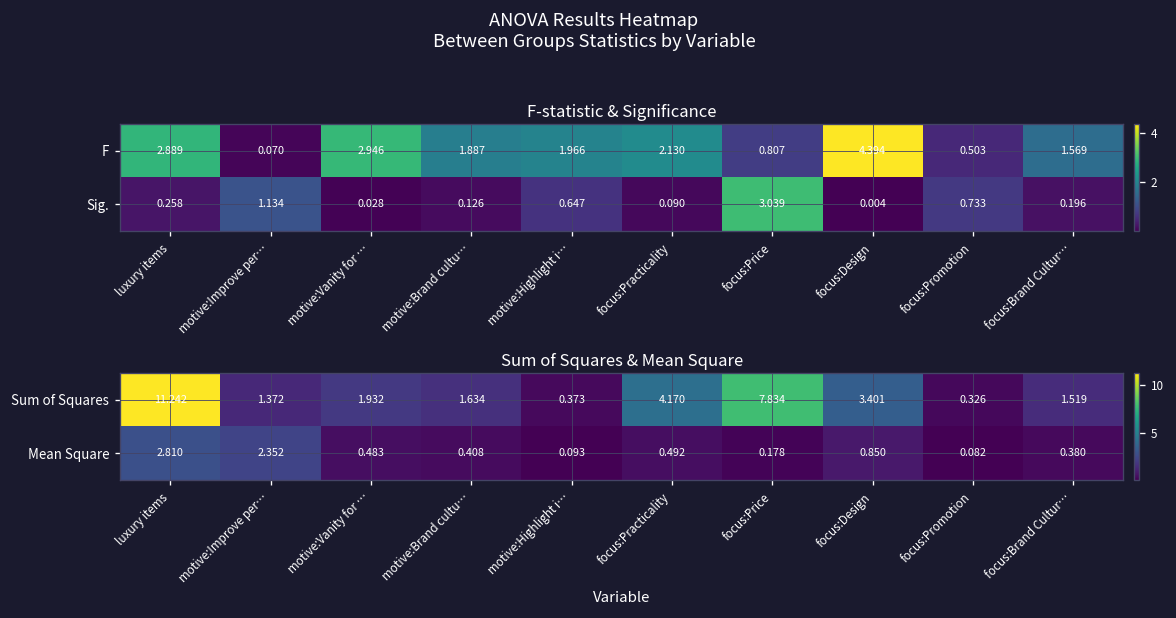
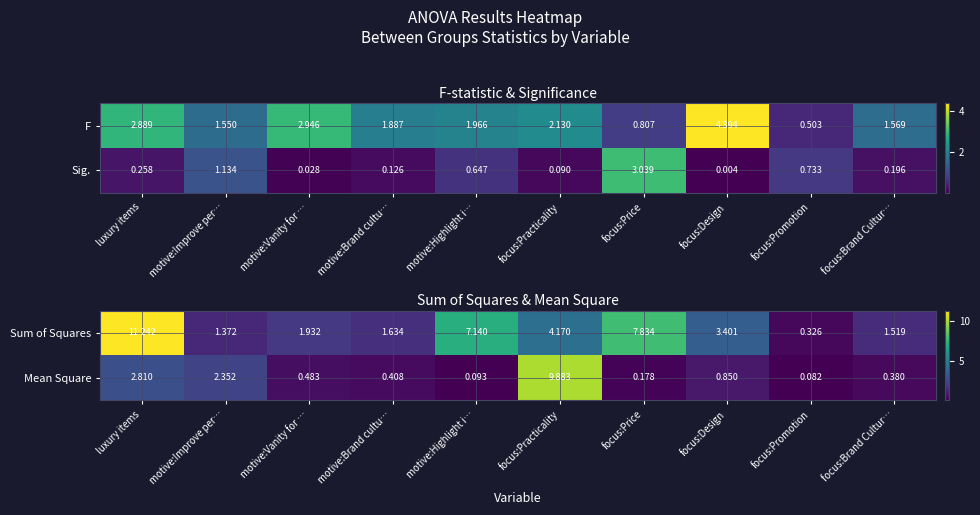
F-statistic & Significance, F, motive:Improve per…: 0.070 -> 1.550
Sum of Squares & Mean Square, Sum of Squares, motive:Highlight i…: 0.373 -> 7.140
Sum of Squares & Mean Square, Mean Square, focus:Practicality: 0.492 -> 9.883
